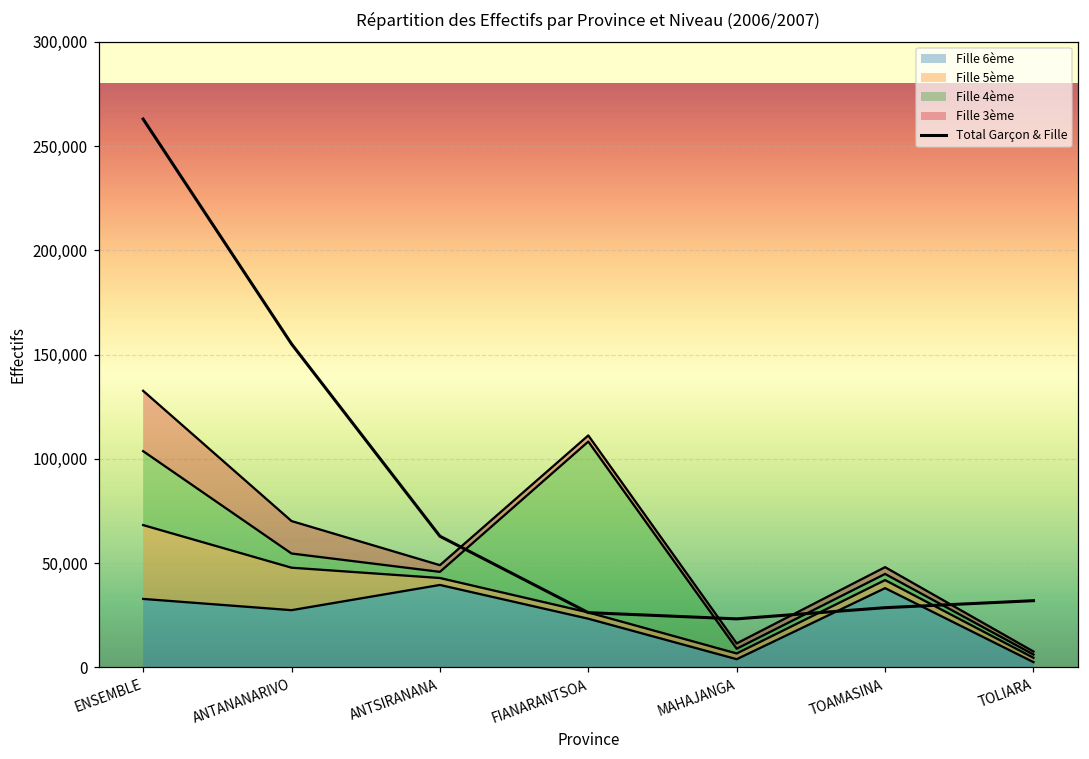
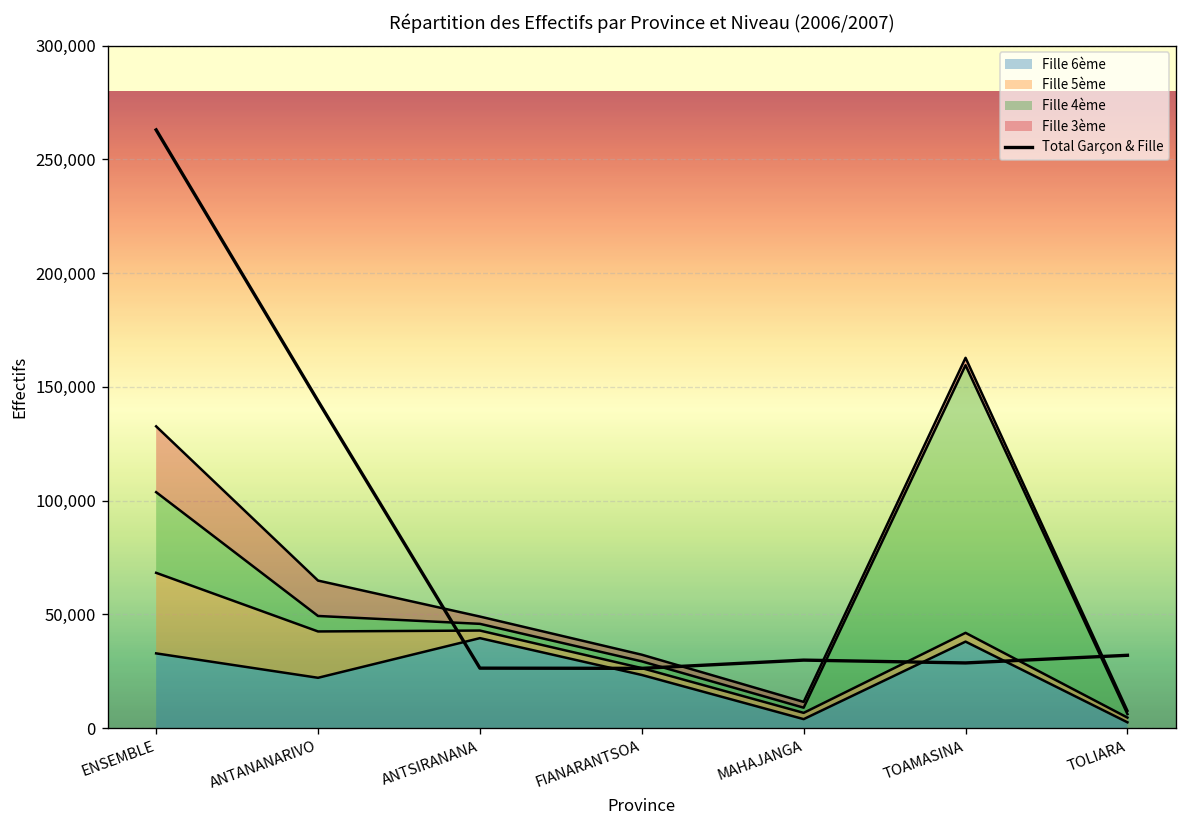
Fille 6ème, ANTANANARIVO: 27,000 -> 22,000
Total Garçon & Fille, ANTANANARIVO: 155,000 -> 144,000
Total Garçon & Fille, ANTSIRANANA: 63,000 -> 26,000
Fille 4ème, FIANARANTSOA: 82,000 -> 3,000
Total Garçon & Fille, MAHAJANGA: 23,000 -> 30,000
Fille 4ème, TOAMASINA: 3,000 -> 118,000
